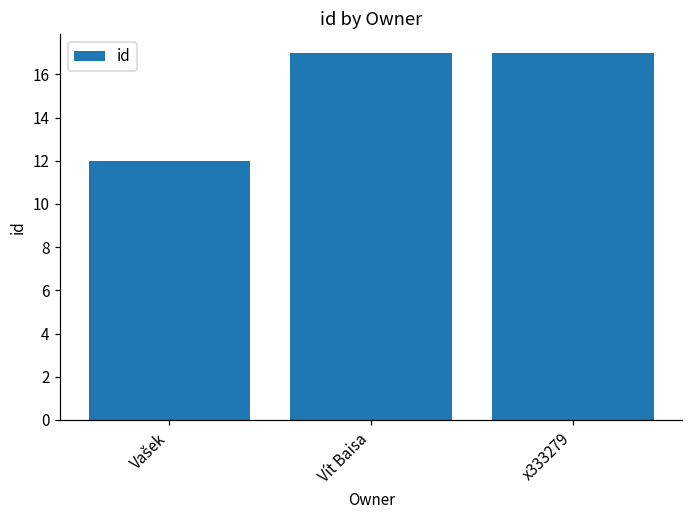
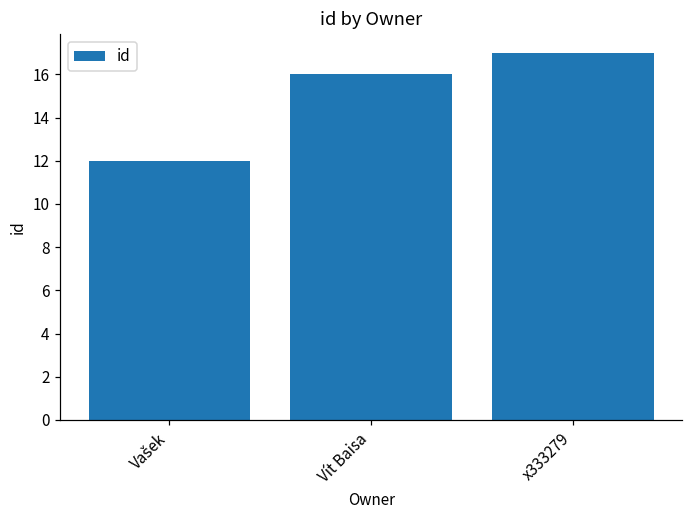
Vít Baisa: 17 -> 16
